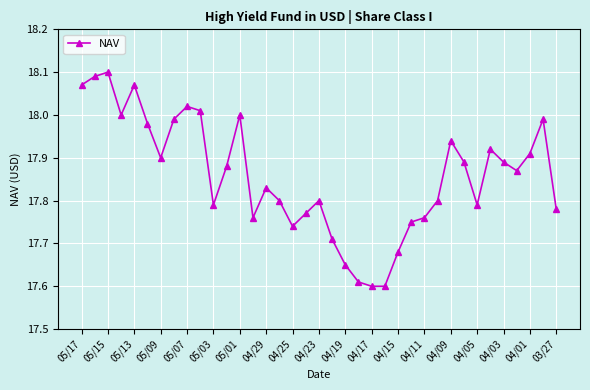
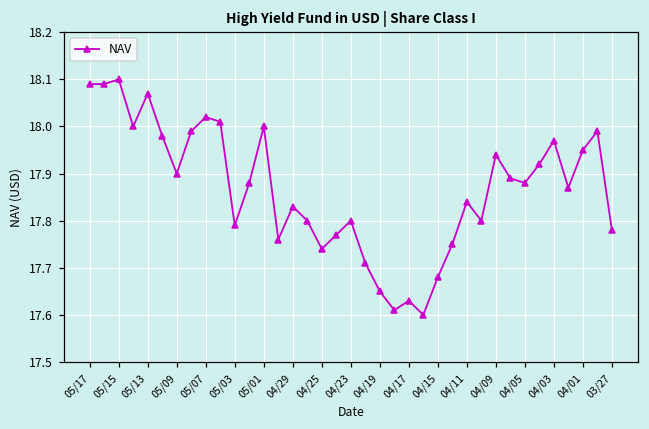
05/17: 18.07 -> 18.09
04/17: 17.60 -> 17.63
04/11: 17.76 -> 17.84
04/05: 17.79 -> 17.88
04/03: 17.89 -> 17.97
04/01: 17.91 -> 17.95
